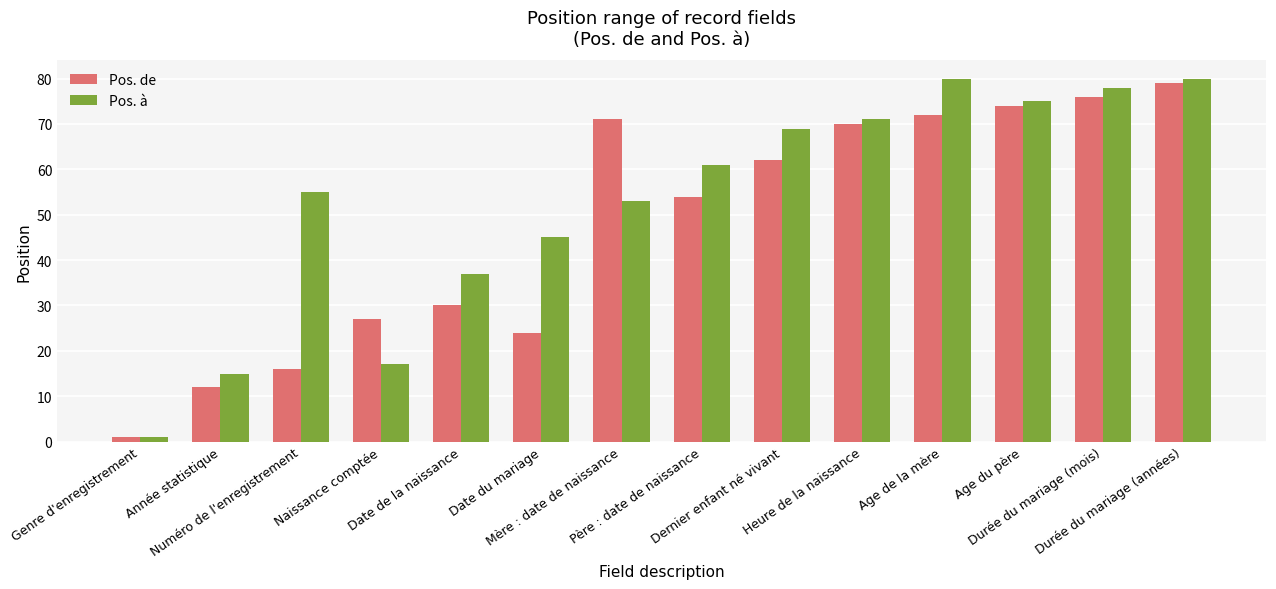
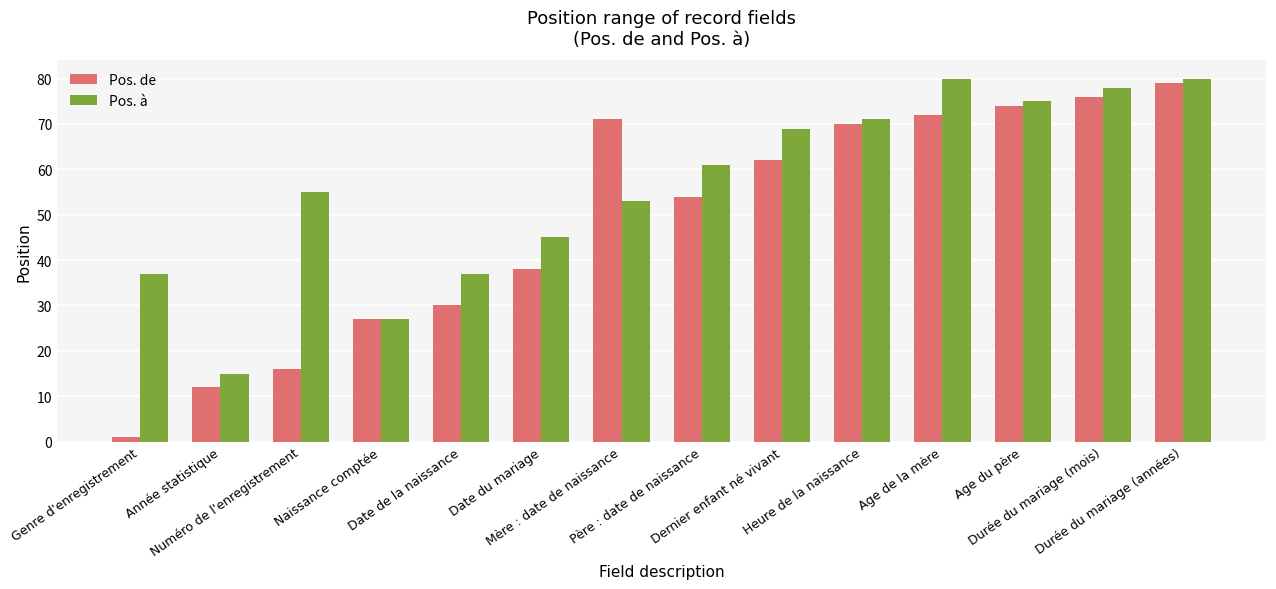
Pos. à, Genre d'enregistrement: 1 -> 37
Pos. à, Naissance comptée: 17 -> 27
Pos. de, Date du mariage: 24 -> 38
